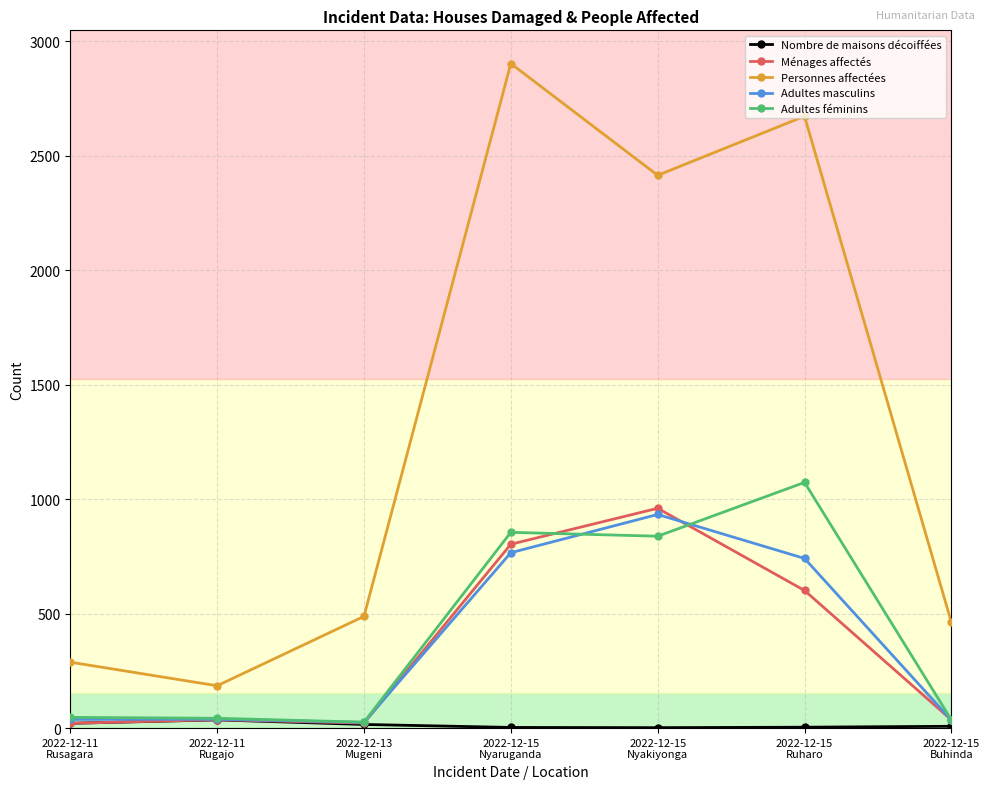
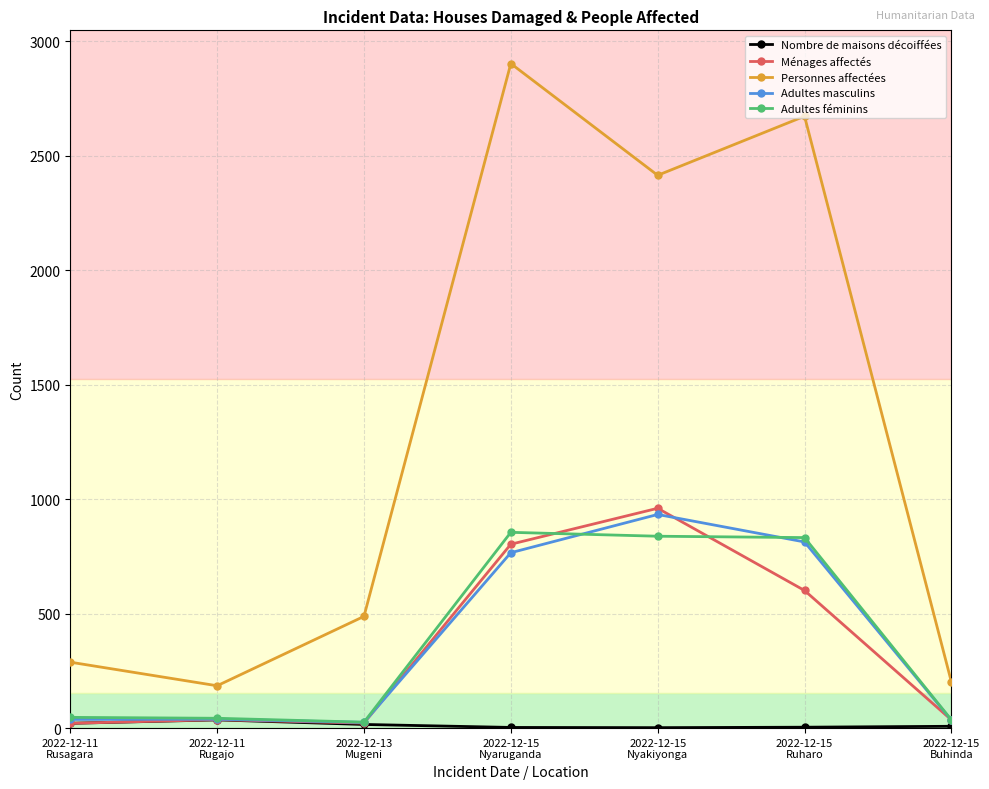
Adultes masculins, 2022-12-15 Ruharo: 740 -> 810
Adultes féminins, 2022-12-15 Ruharo: 1070 -> 830
Personnes affectées, 2022-12-15 Buhinda: 460 -> 200
